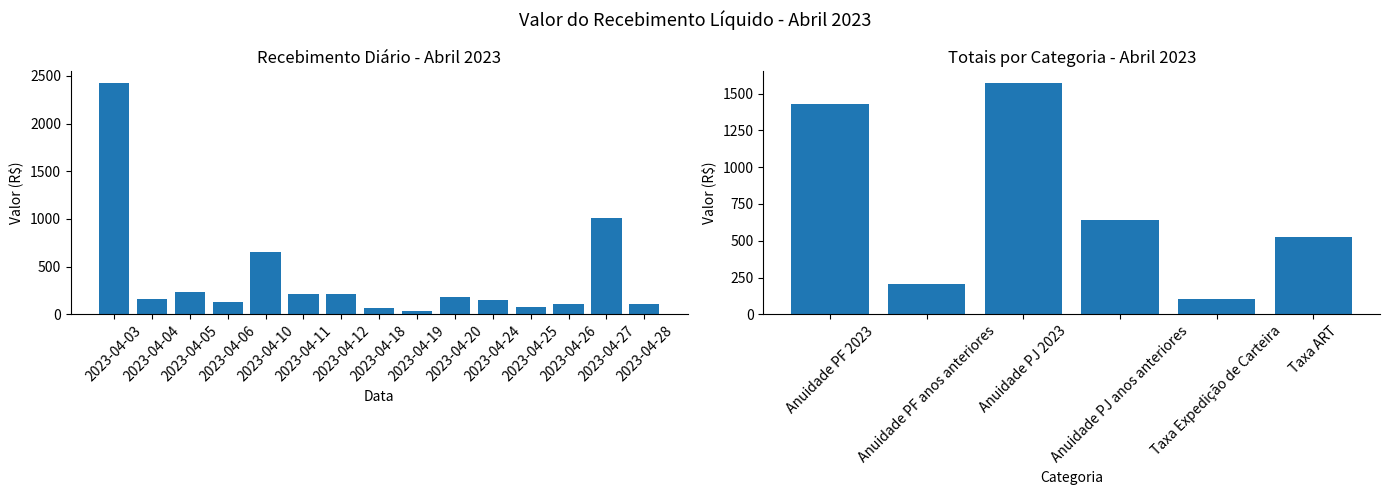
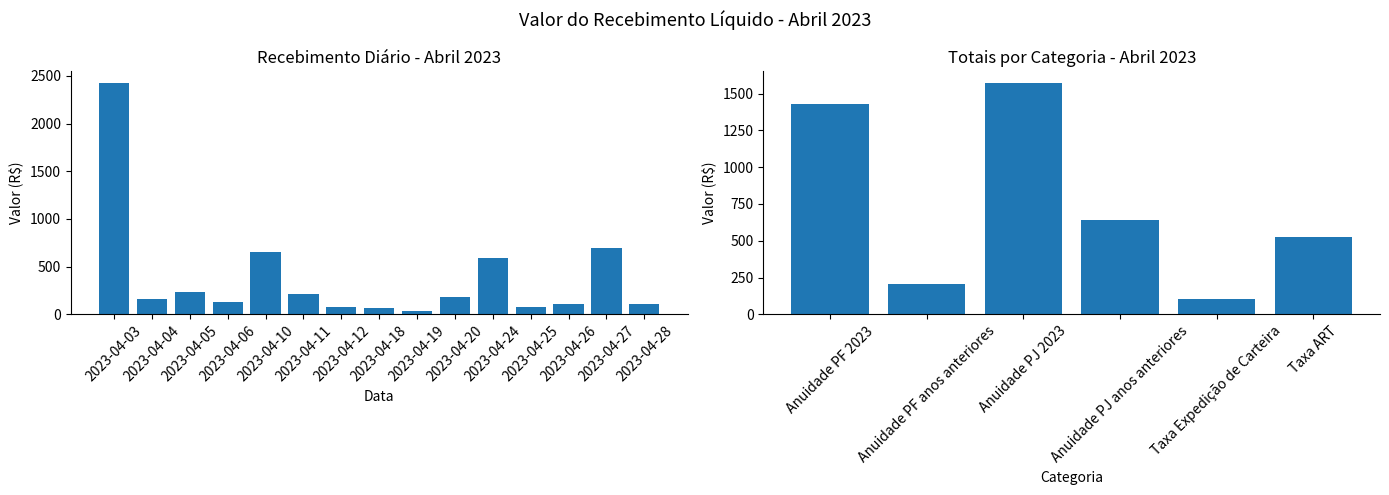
Recebimento Diário - Abril 2023, 2023-04-12: 200 -> 100
Recebimento Diário - Abril 2023, 2023-04-24: 200 -> 600
Recebimento Diário - Abril 2023, 2023-04-27: 1000 -> 700
